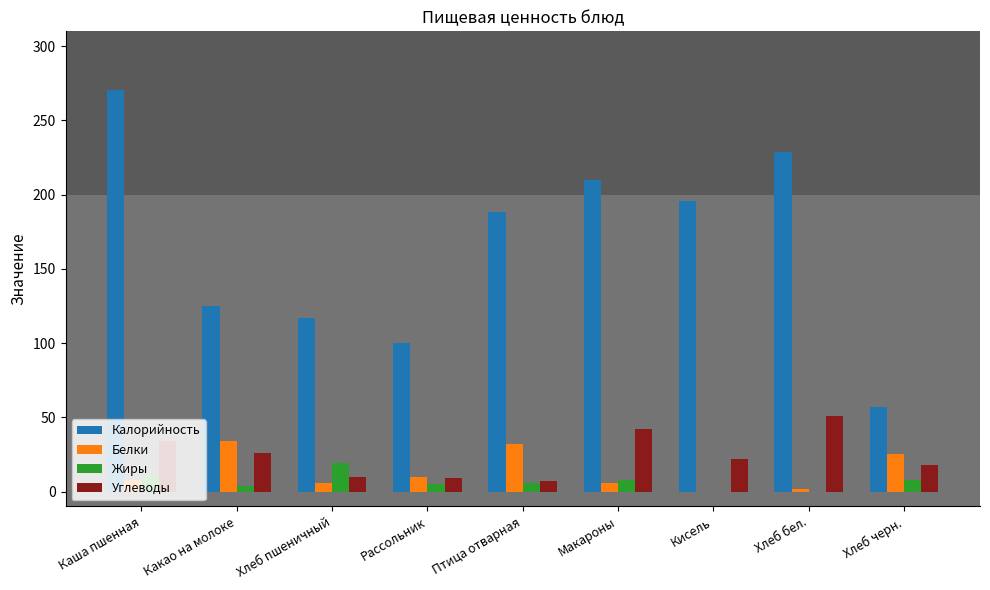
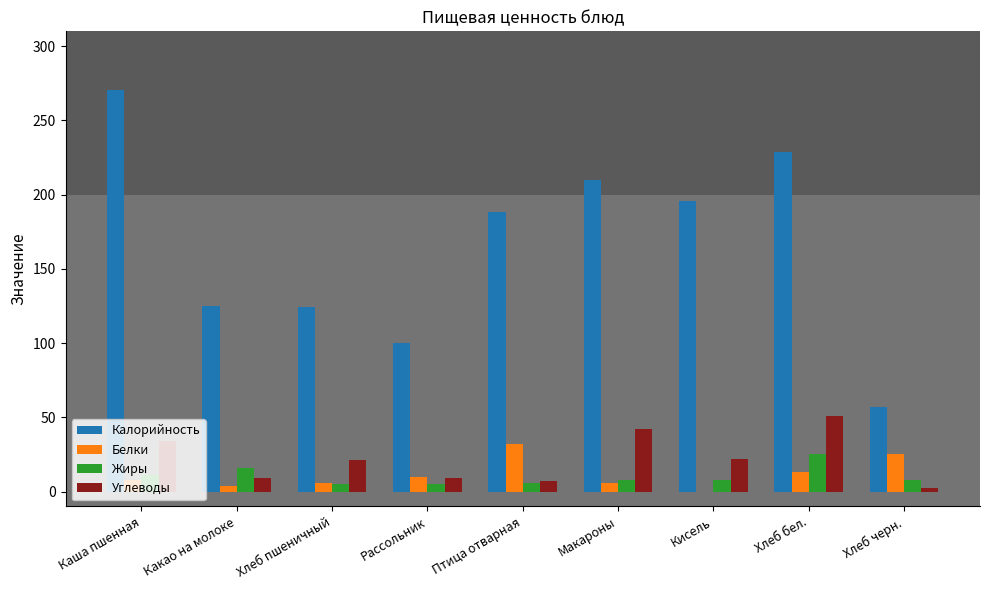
Белки, Какао на молоке: 34 -> 4
Жиры, Какао на молоке: 4 -> 16
Углеводы, Какао на молоке: 26 -> 9
Калорийность, Хлеб пшеничный: 117 -> 124
Жиры, Хлеб пшеничный: 19 -> 5
Углеводы, Хлеб пшеничный: 10 -> 21
Жиры, Кисель: 0 -> 8
Белки, Хлеб бел.: 2 -> 13
Жиры, Хлеб бел.: 0 -> 25
Углеводы, Хлеб черн.: 18 -> 2
